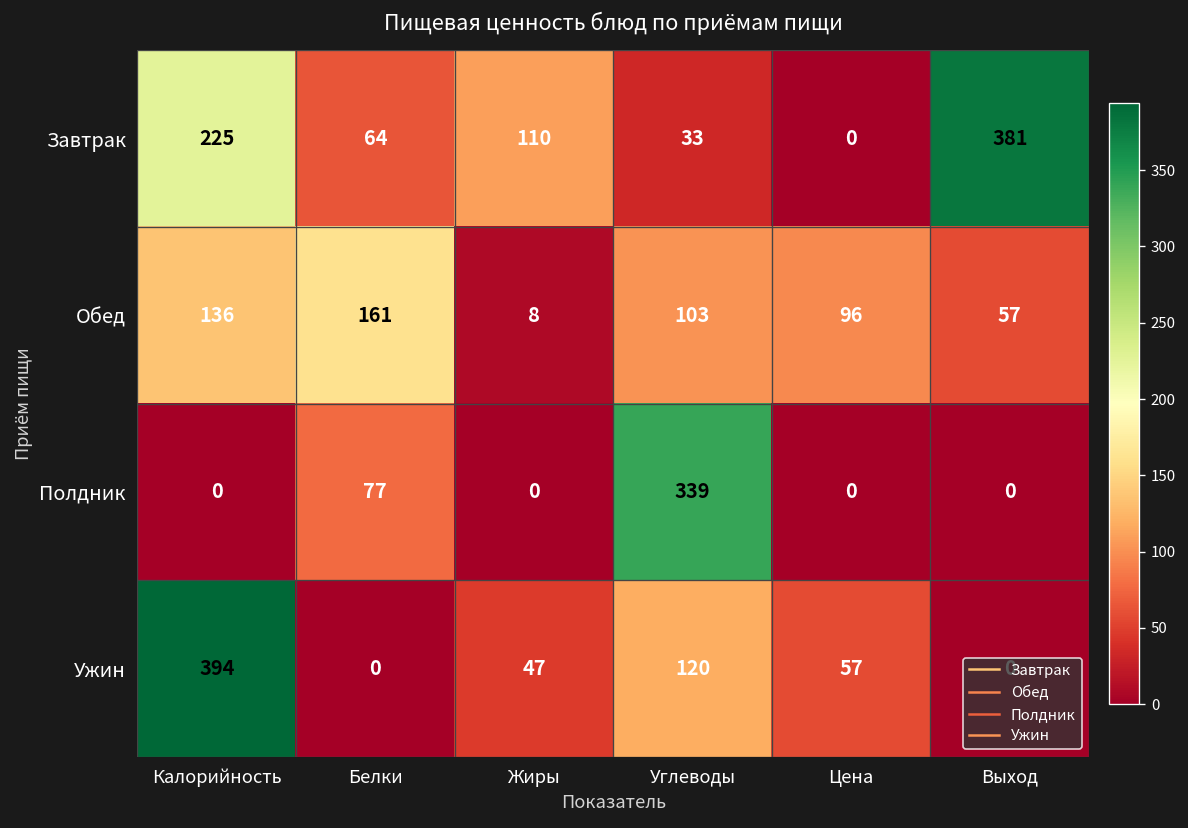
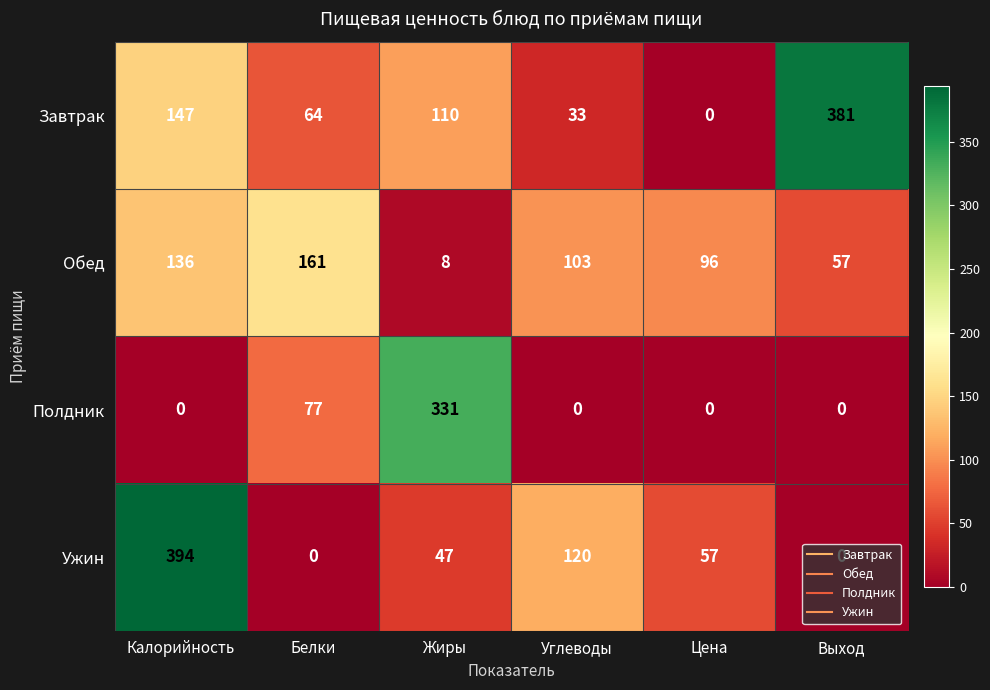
Завтрак, Калорийность: 225 -> 147
Полдник, Жиры: 0 -> 331
Полдник, Углеводы: 339 -> 0
